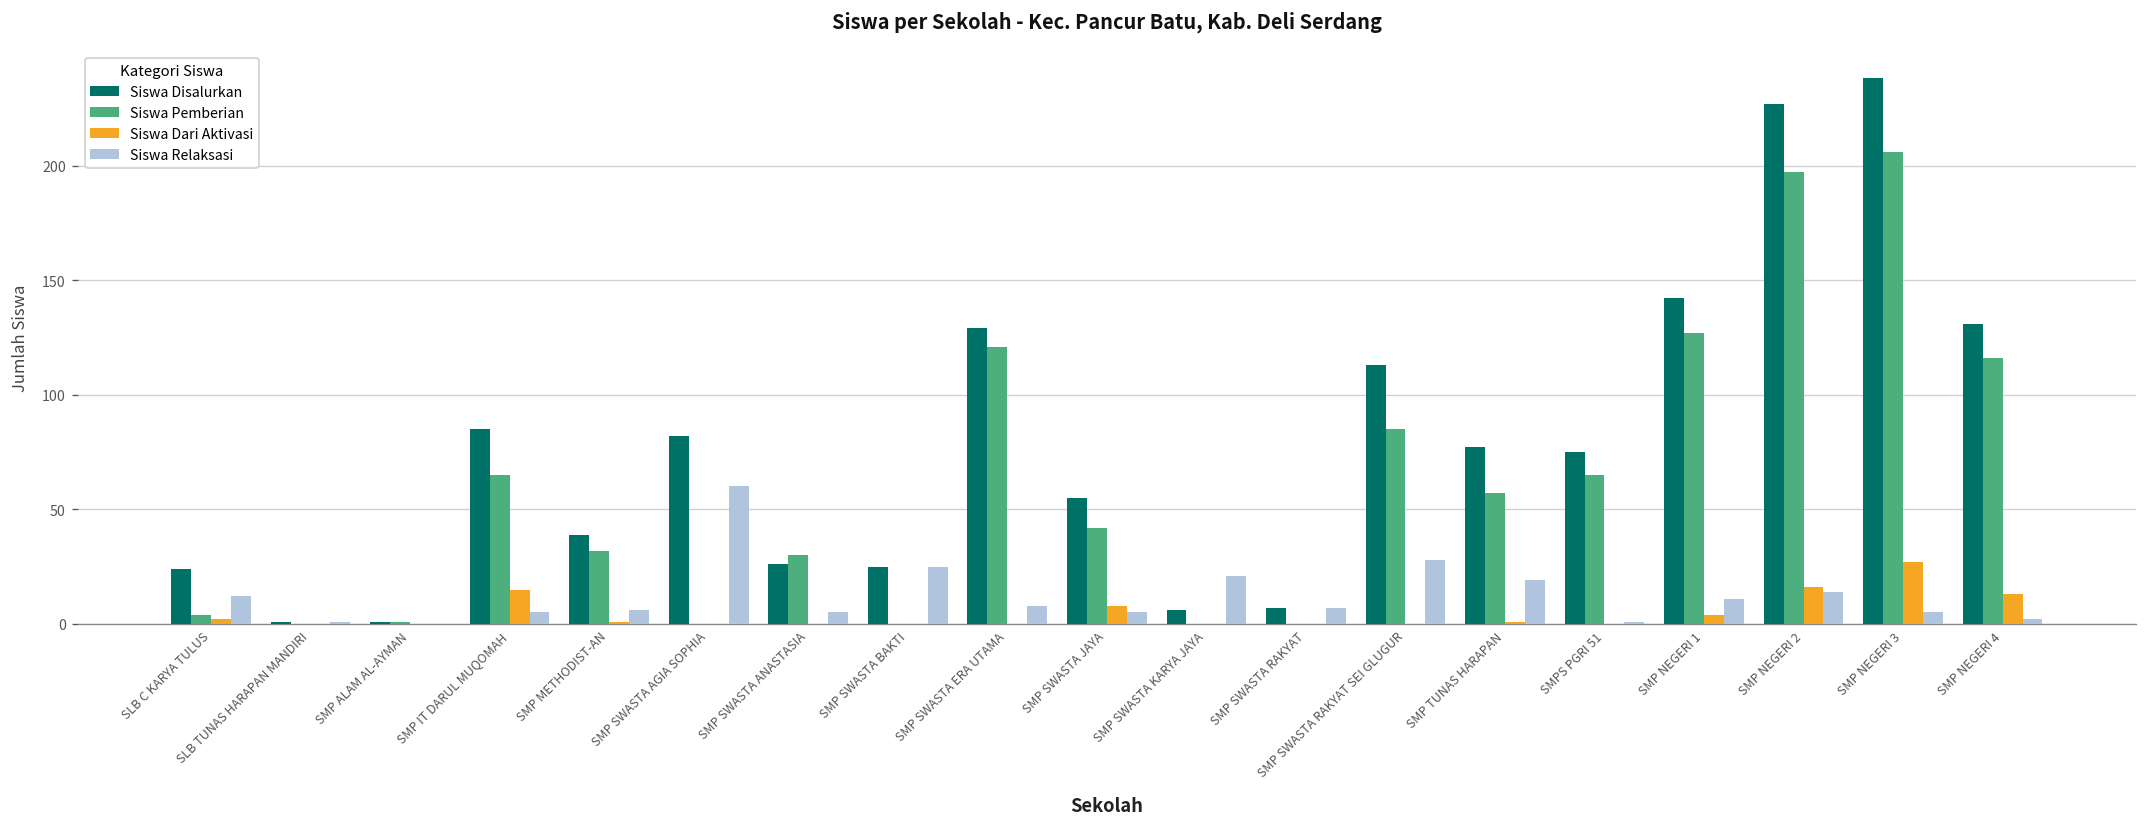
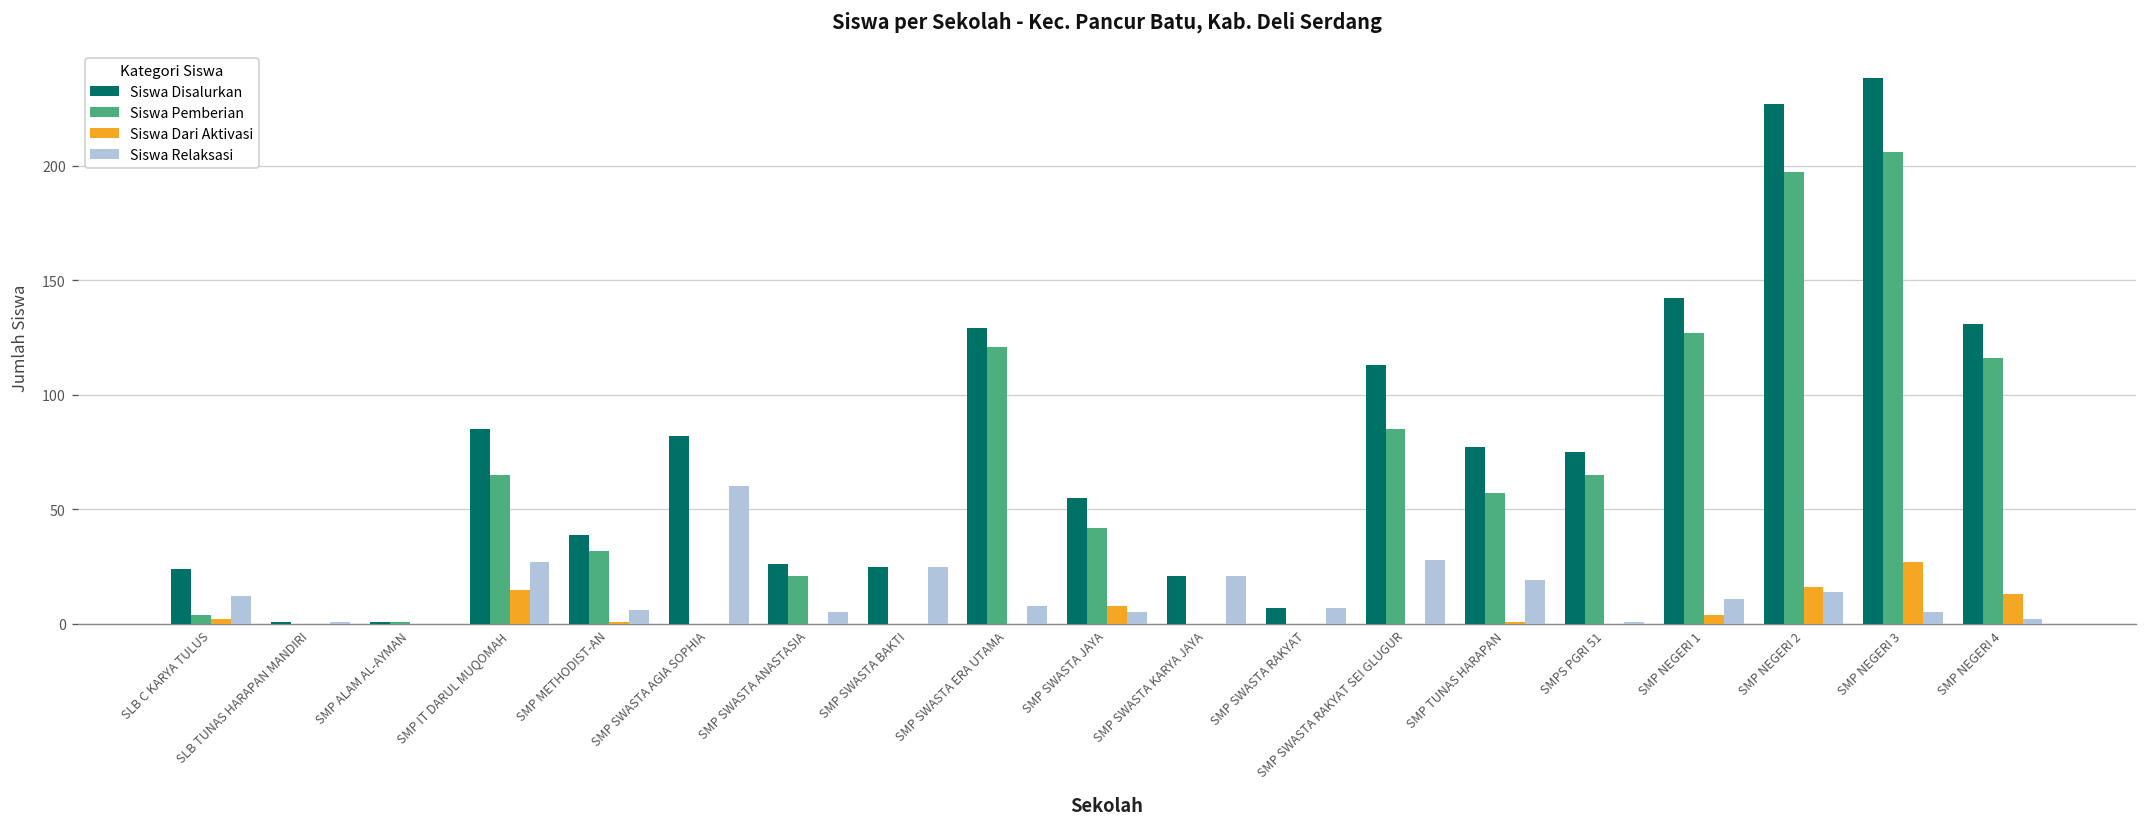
Siswa Relaksasi, SMP IT DARUL MUQOMAH: 5 -> 27
Siswa Pemberian, SMP SWASTA ANASTASIA: 30 -> 21
Siswa Disalurkan, SMP SWASTA KARYA JAYA: 6 -> 21
